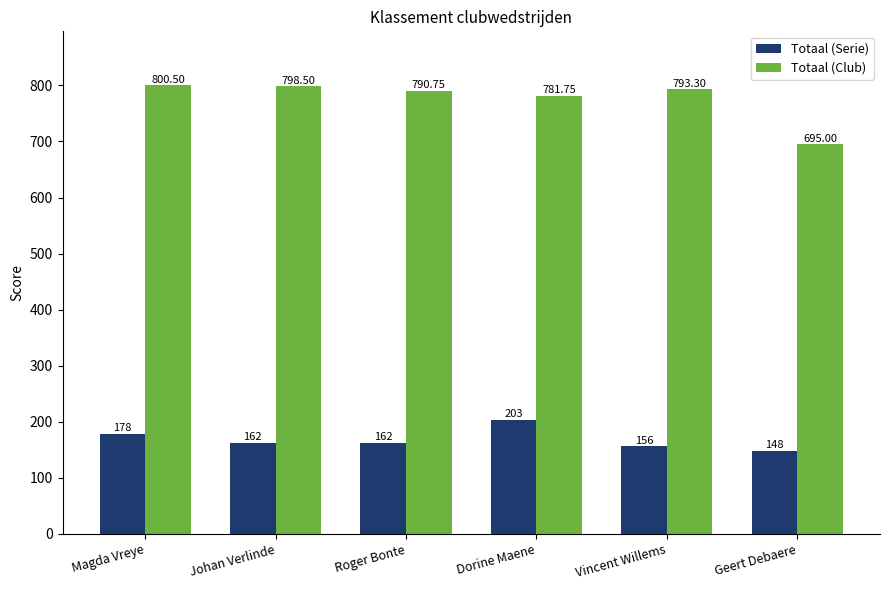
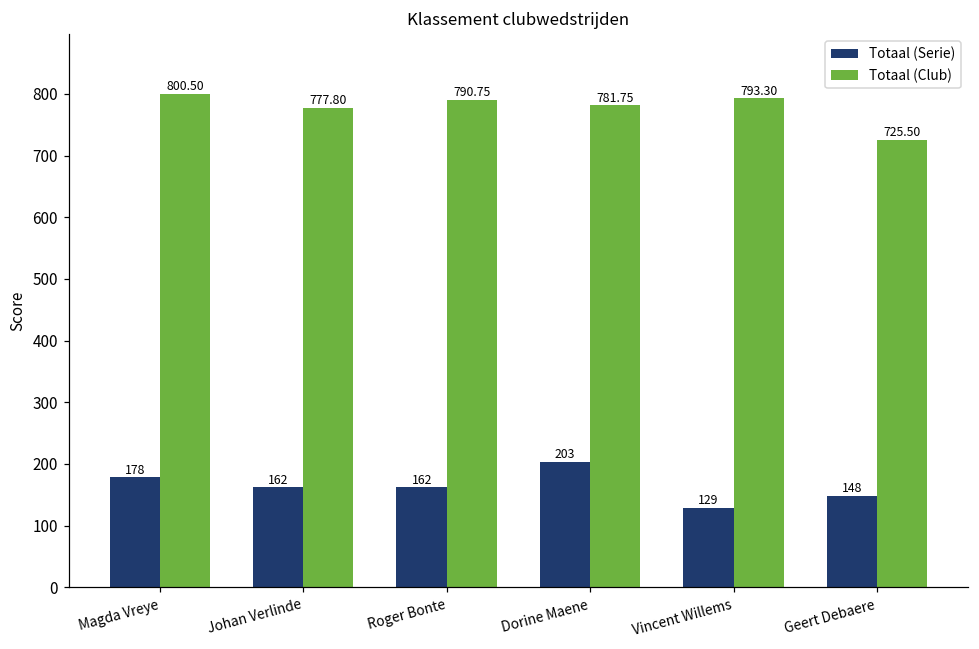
Totaal (Club), Johan Verlinde: 798.50 -> 777.80
Totaal (Serie), Vincent Willems: 156 -> 129
Totaal (Club), Geert Debaere: 695.00 -> 725.50
